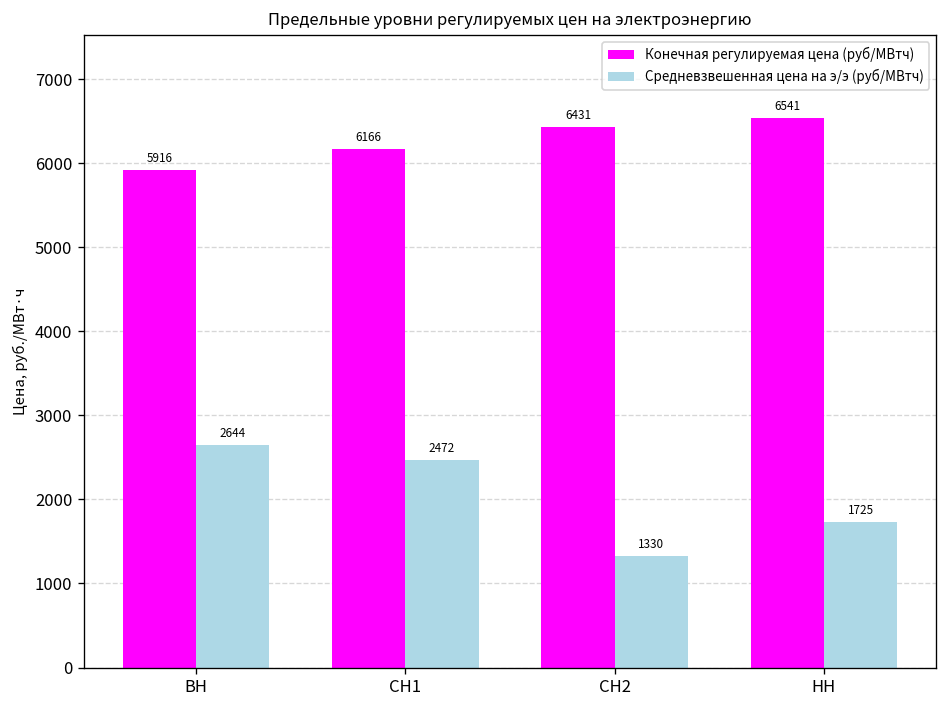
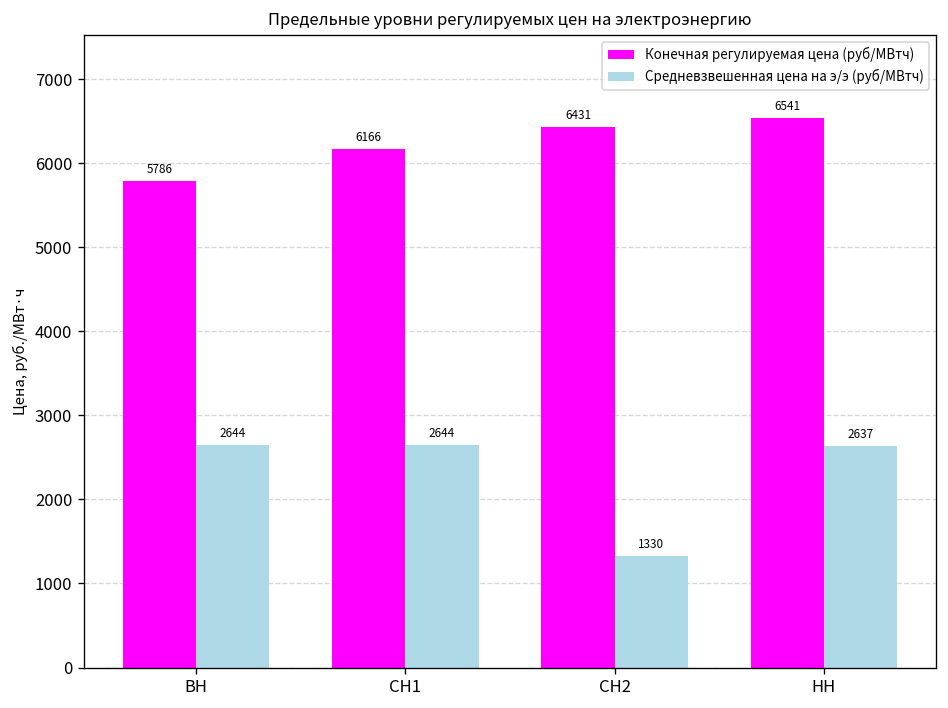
Конечная регулируемая цена (руб/МВтч), ВН: 5916 -> 5786
Средневзвешенная цена на э/э (руб/МВтч), СН1: 2472 -> 2644
Средневзвешенная цена на э/э (руб/МВтч), НН: 1725 -> 2637
